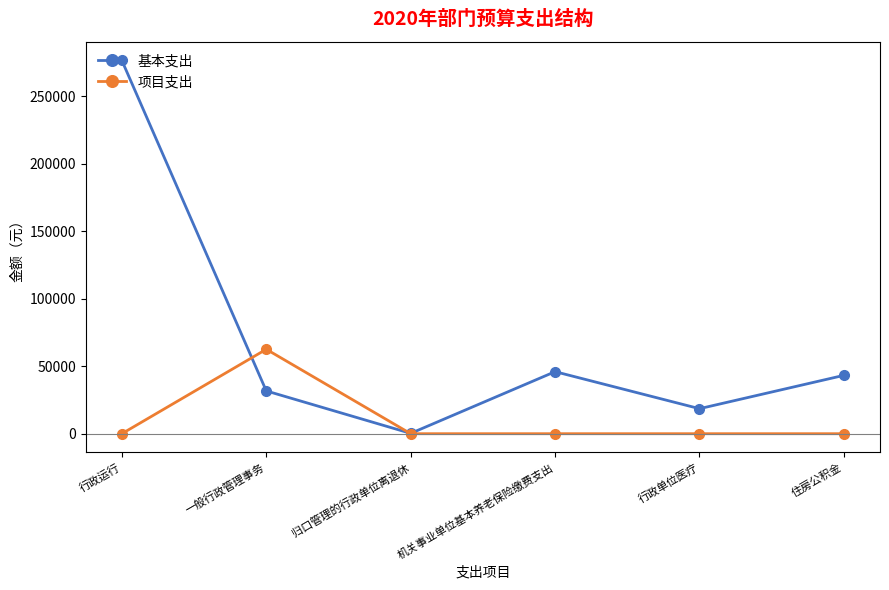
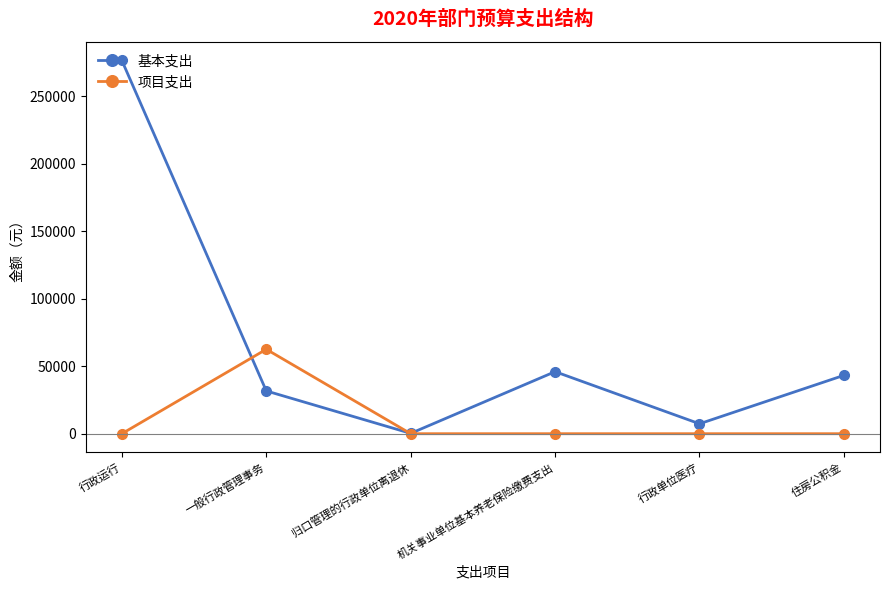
基本支出, 行政单位医疗: 19000 -> 7000
